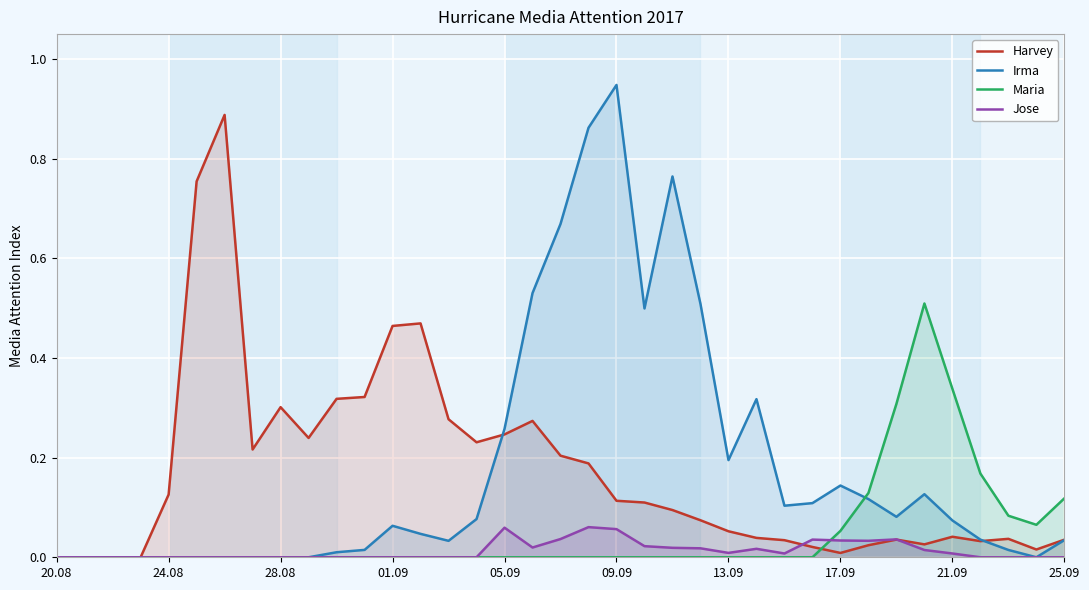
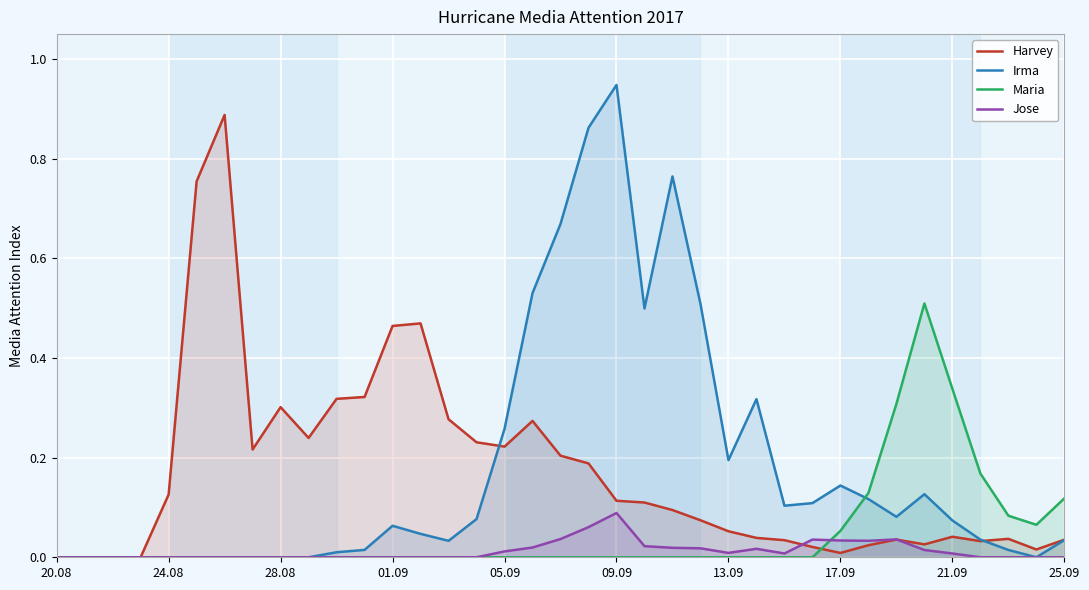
Harvey, 05.09: 0.25 -> 0.22
Jose, 05.09: 0.06 -> 0.01
Jose, 09.09: 0.06 -> 0.09
